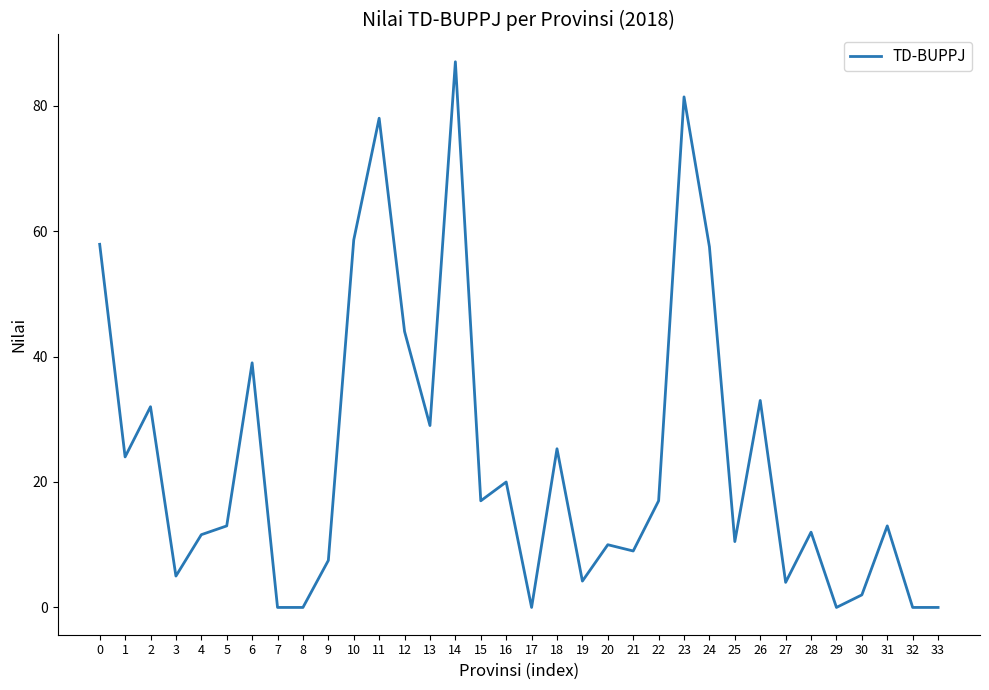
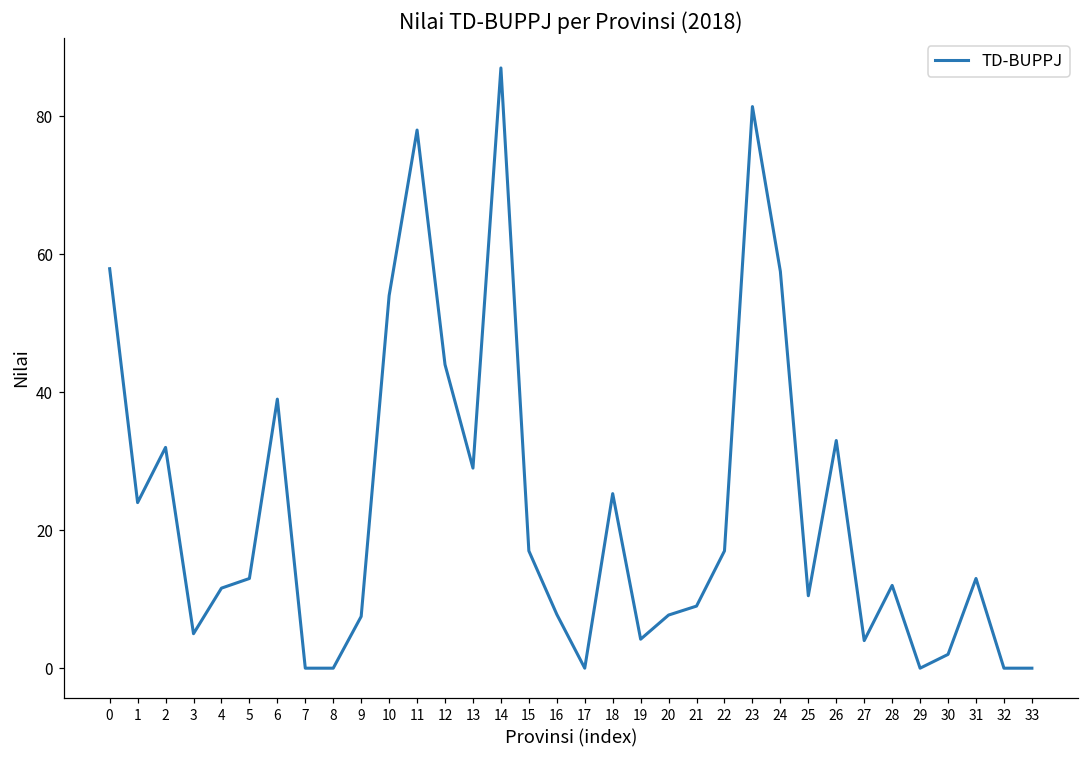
10: 59 -> 54
16: 20 -> 8
20: 10 -> 8
